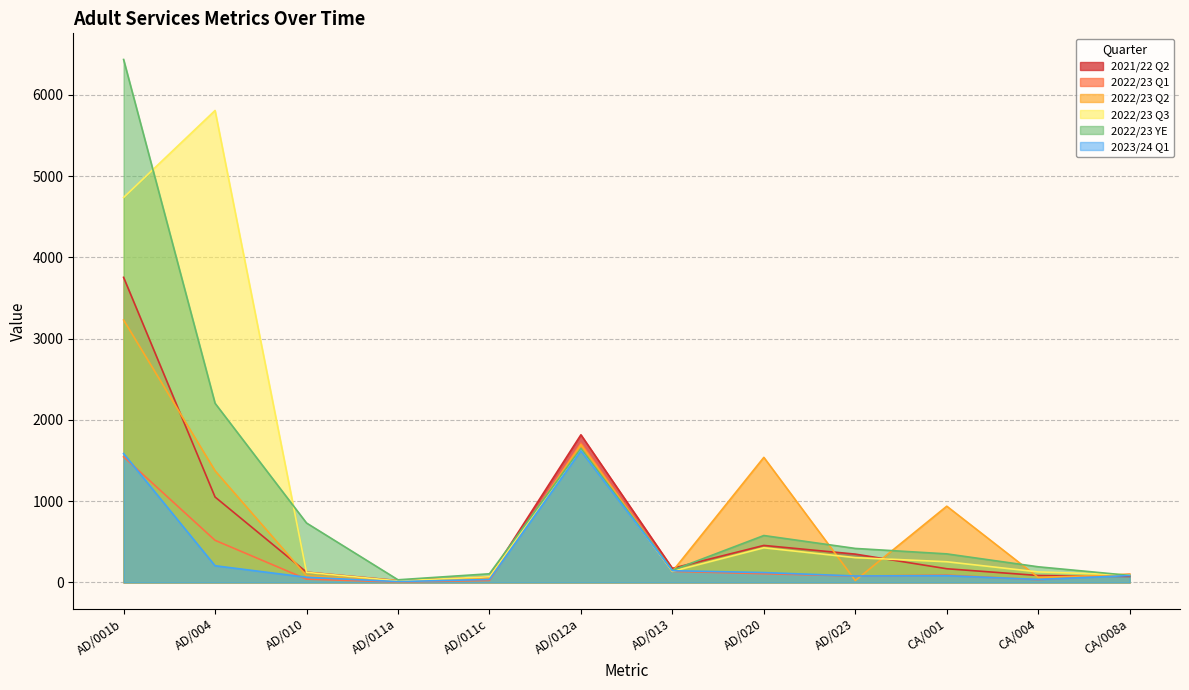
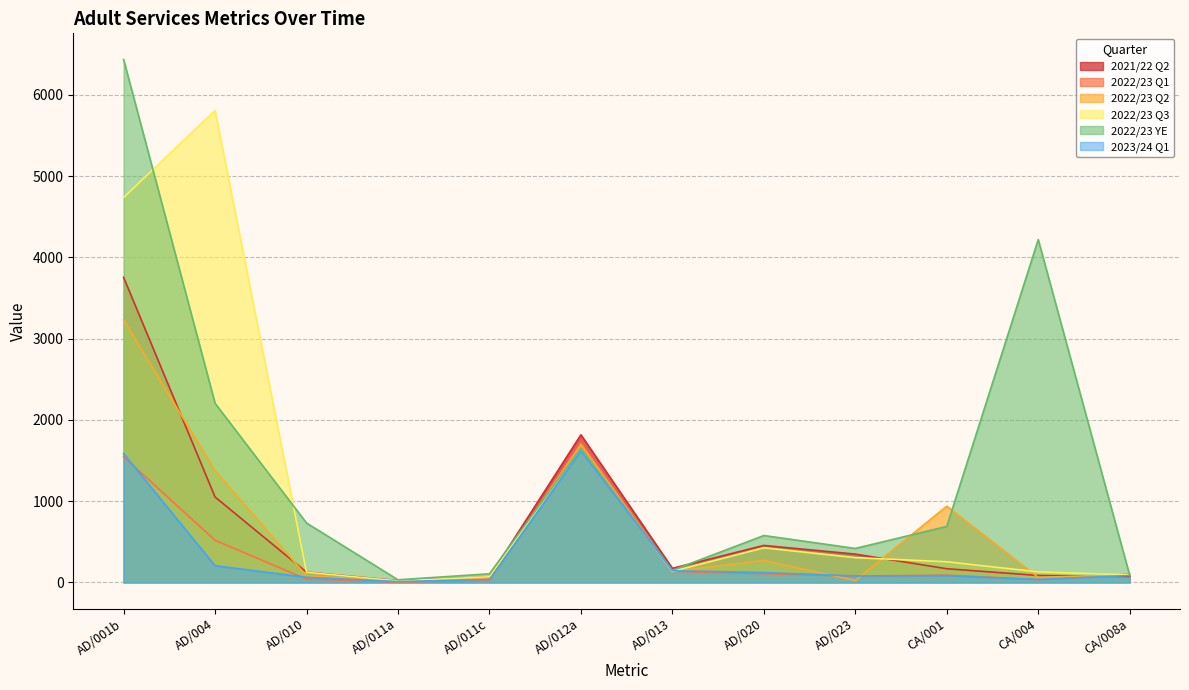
2022/23 Q2, AD/020: 1500 -> 300
2022/23 YE, CA/001: 400 -> 700
2022/23 YE, CA/004: 200 -> 4200
